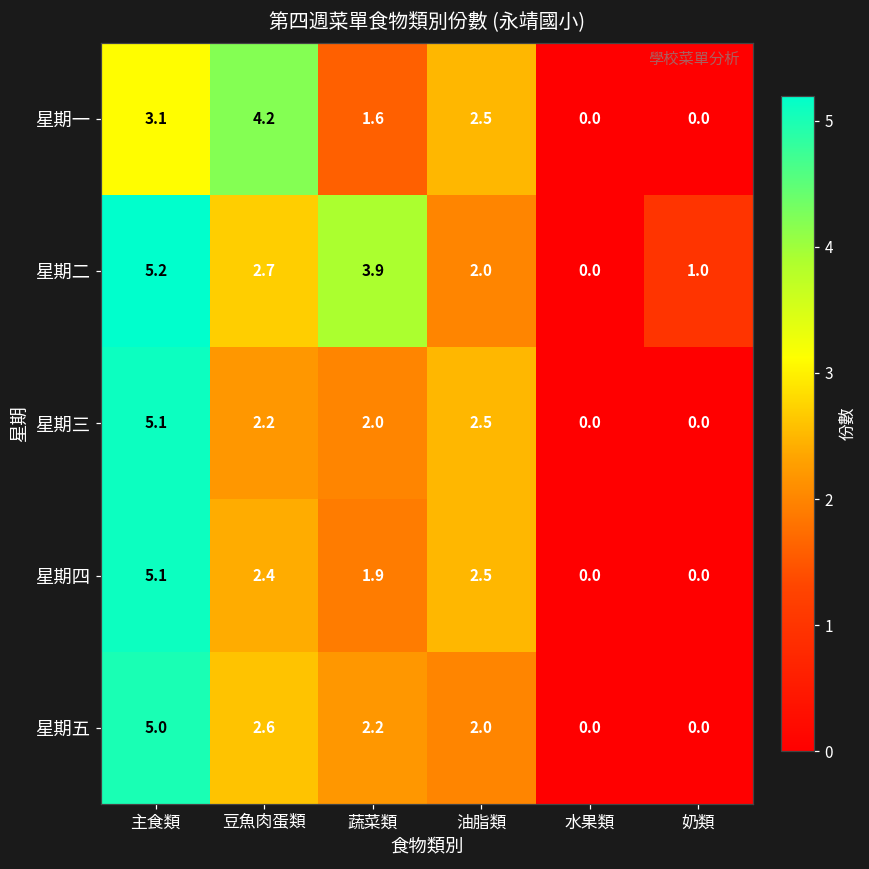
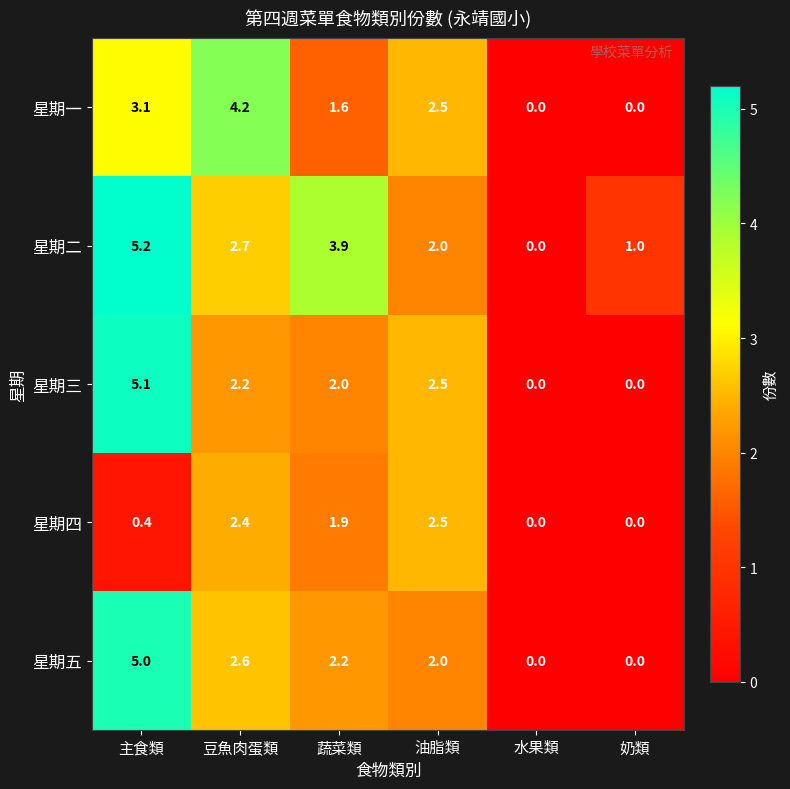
星期四, 主食類: 5.1 -> 0.4
